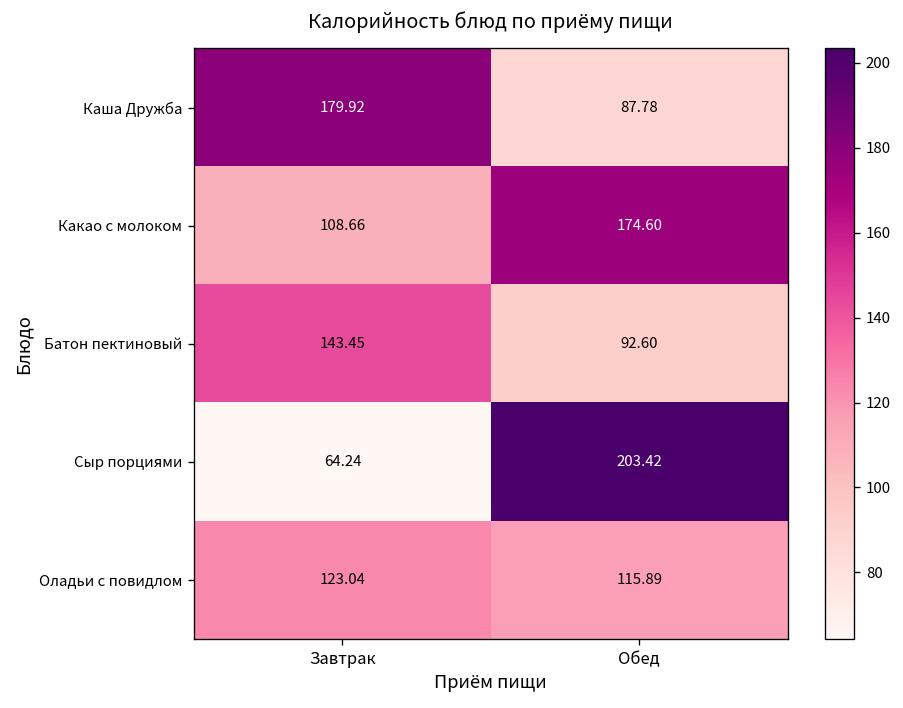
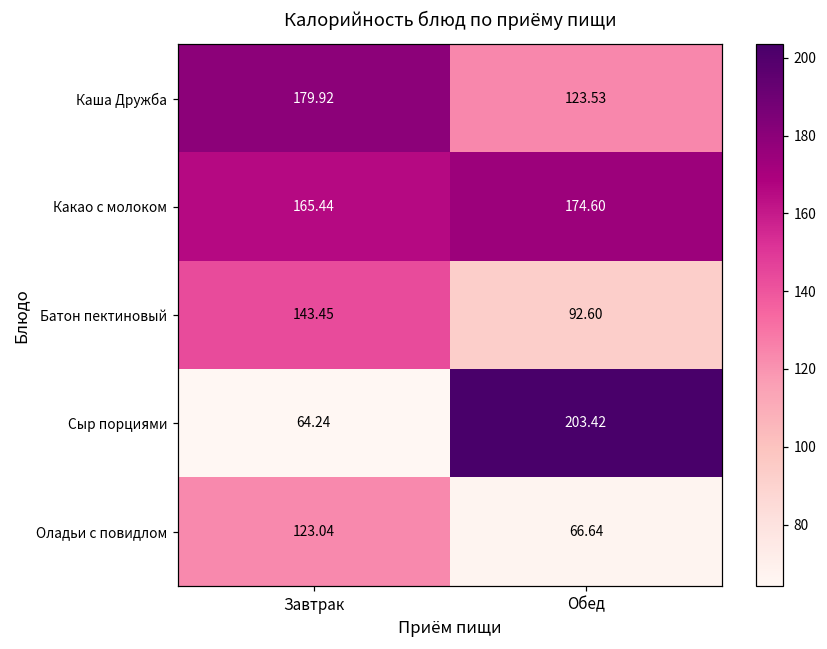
Каша Дружба, Обед: 87.78 -> 123.53
Какао с молоком, Завтрак: 108.66 -> 165.44
Оладьи с повидлом, Обед: 115.89 -> 66.64
